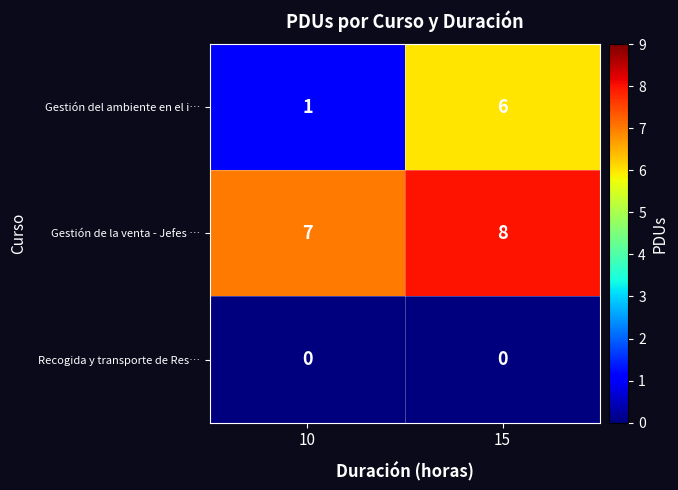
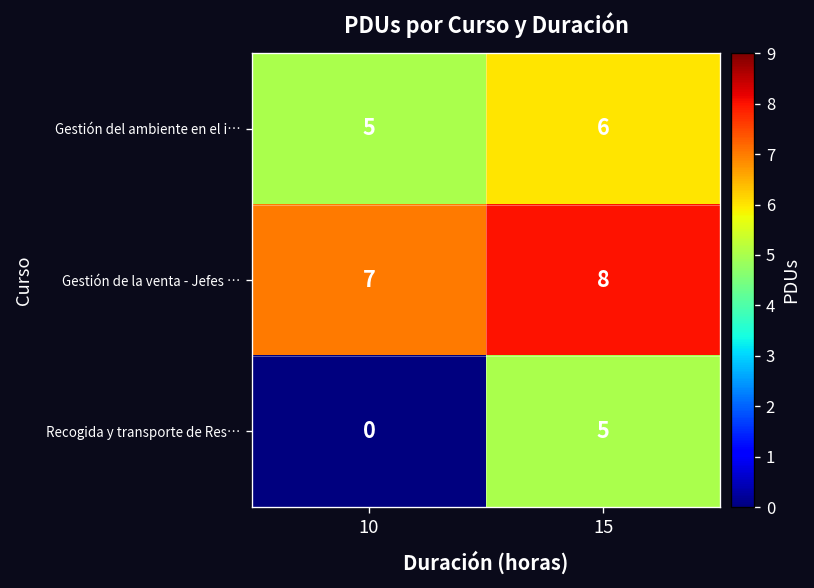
Gestión del ambiente en el i…, 10: 1 -> 5
Recogida y transporte de Res…, 15: 0 -> 5
